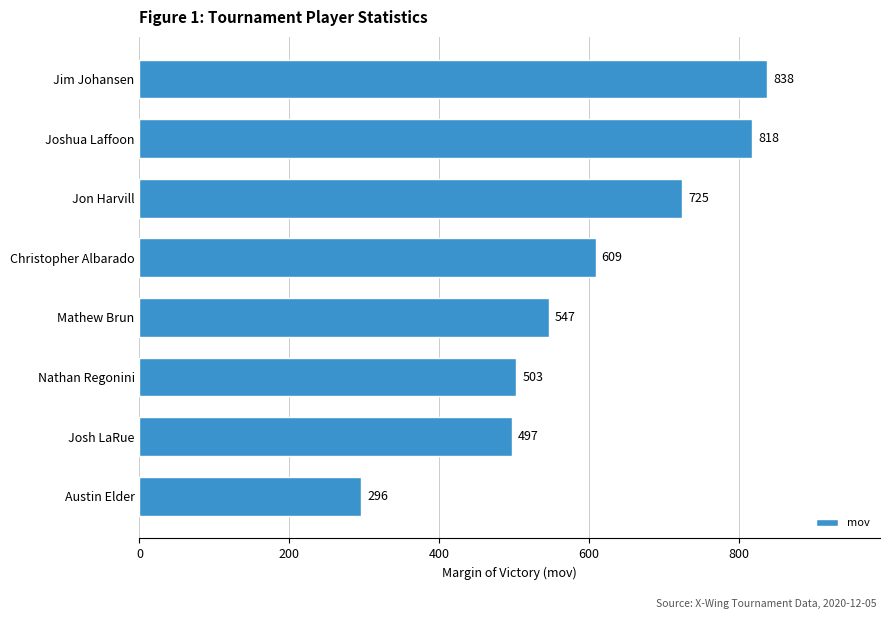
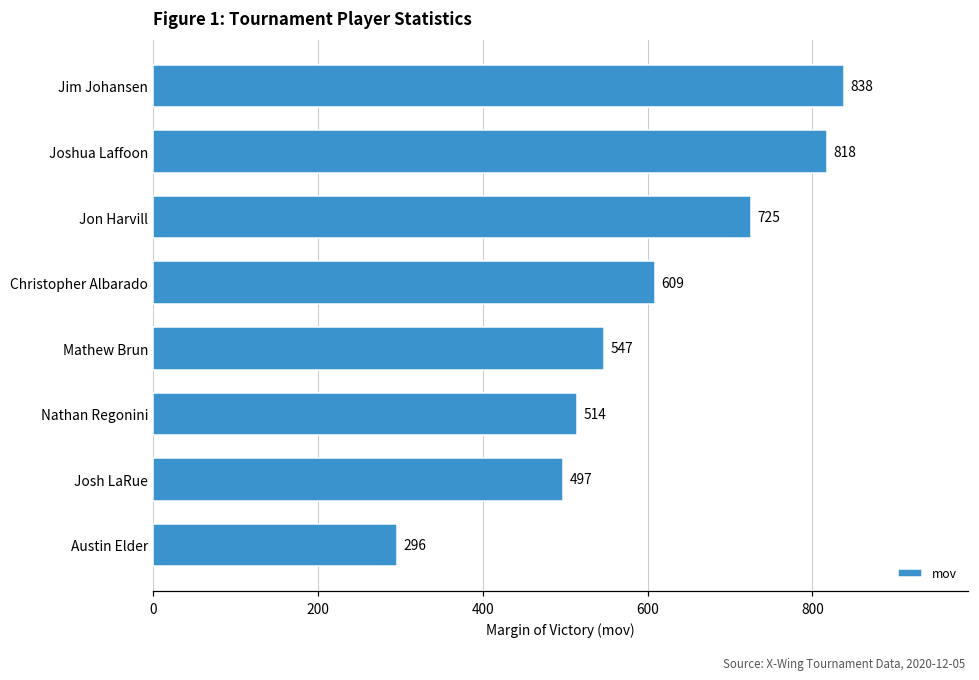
Nathan Regonini: 503 -> 514
